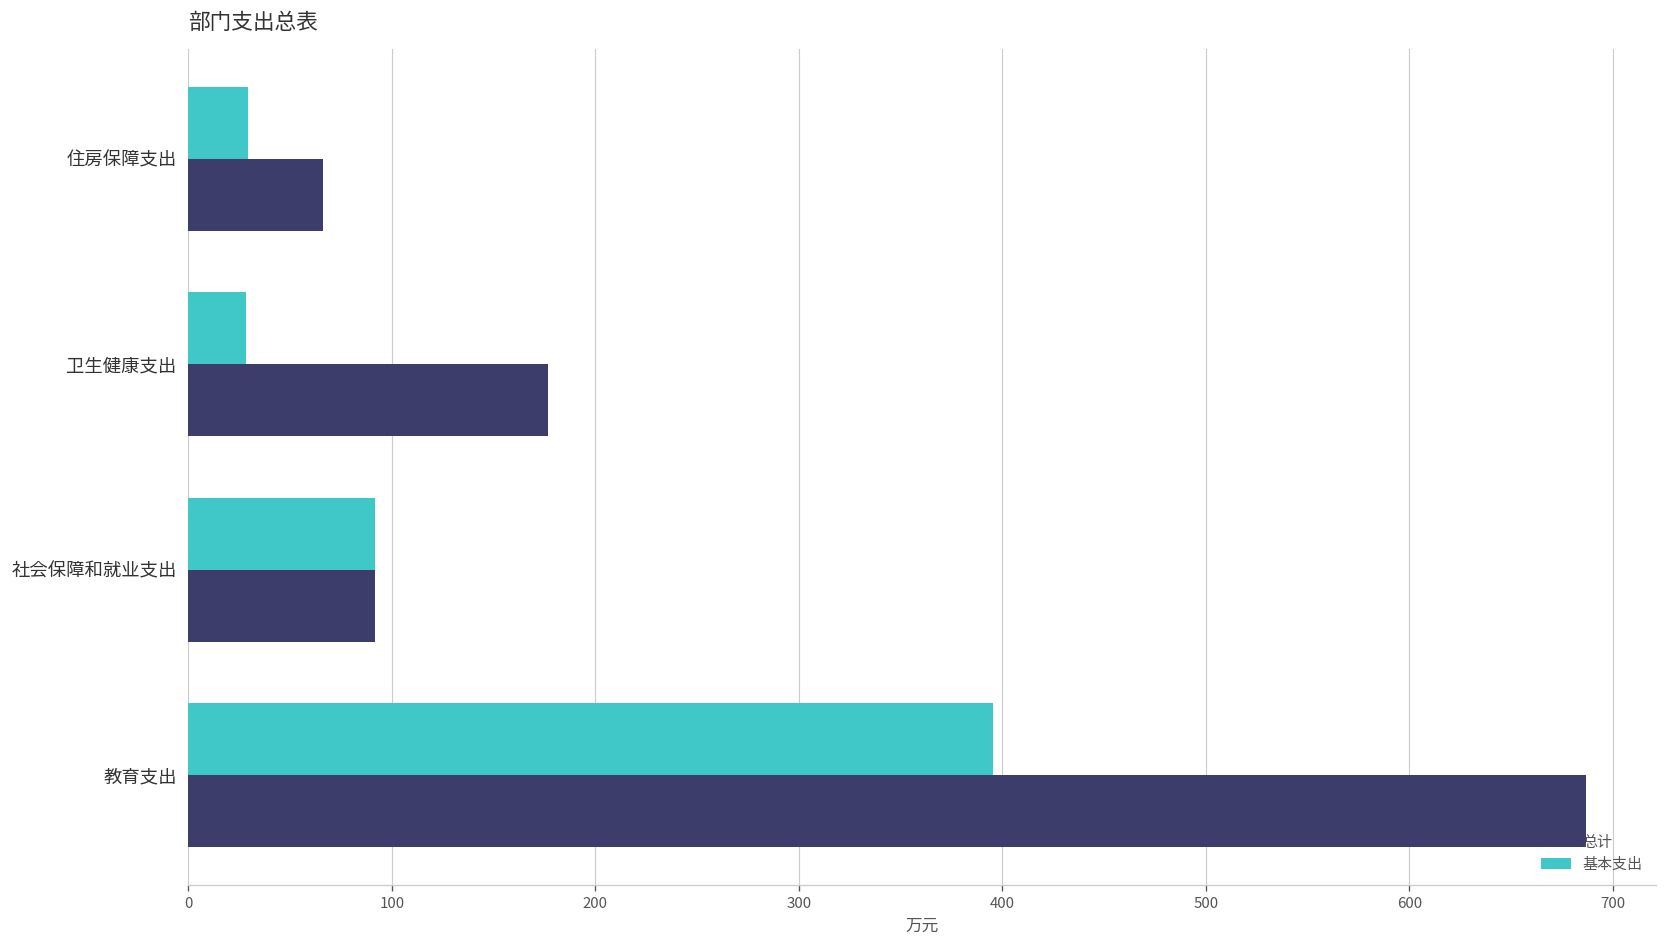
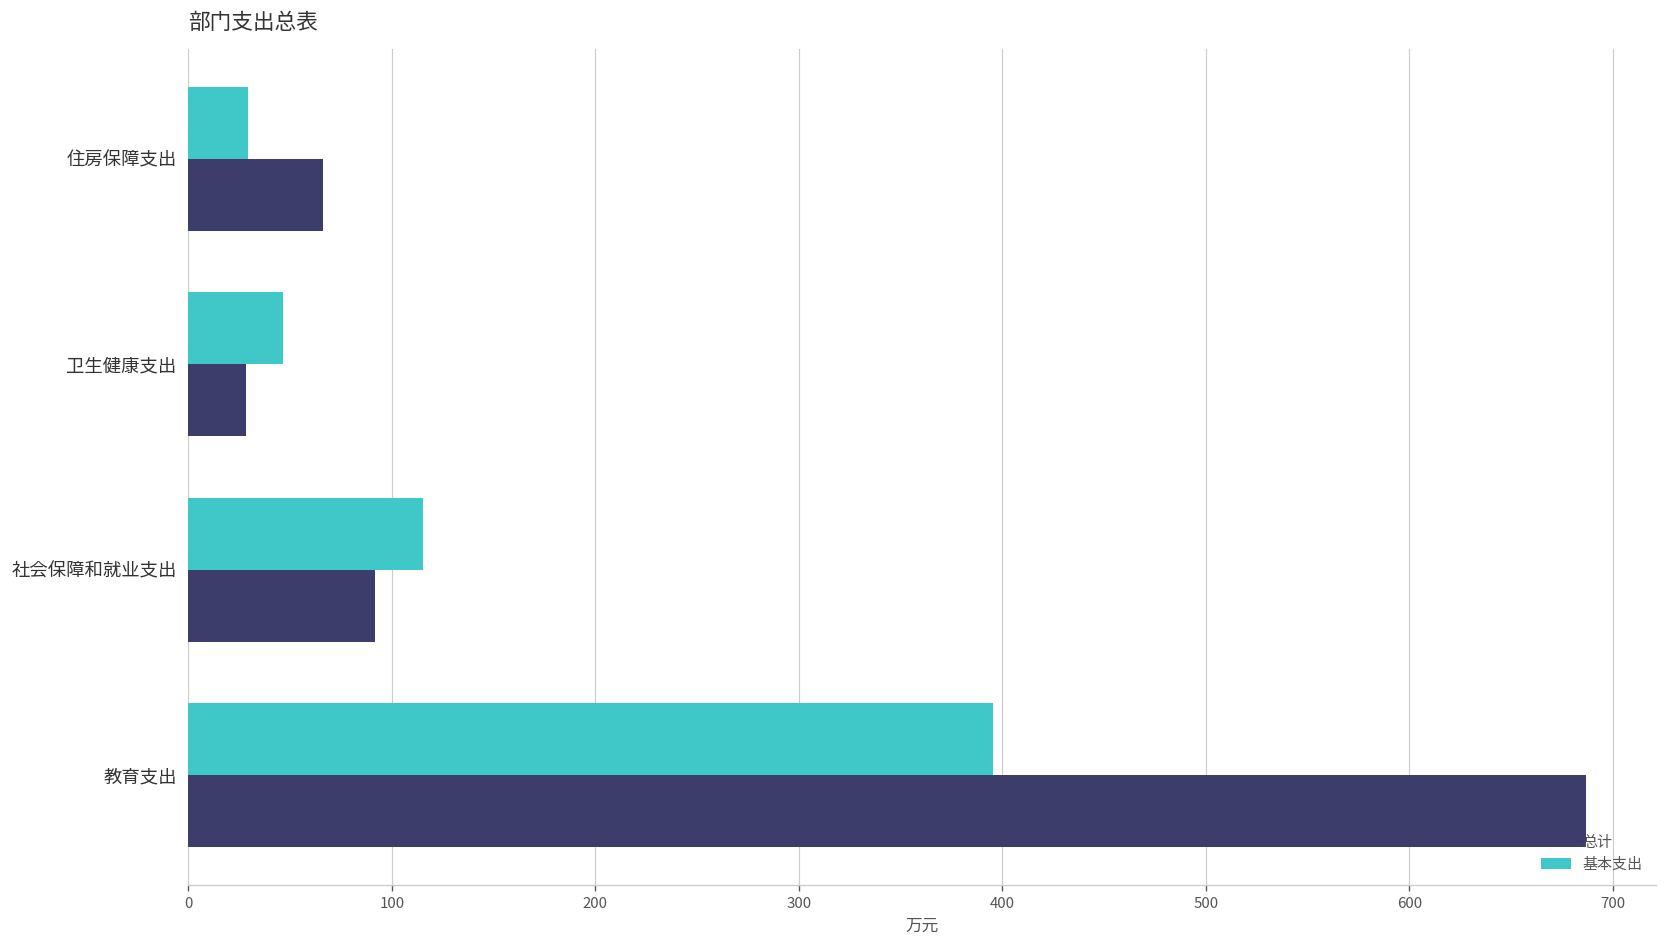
基本支出, 卫生健康支出: 28 -> 47
总计, 卫生健康支出: 177 -> 28
基本支出, 社会保障和就业支出: 92 -> 115
